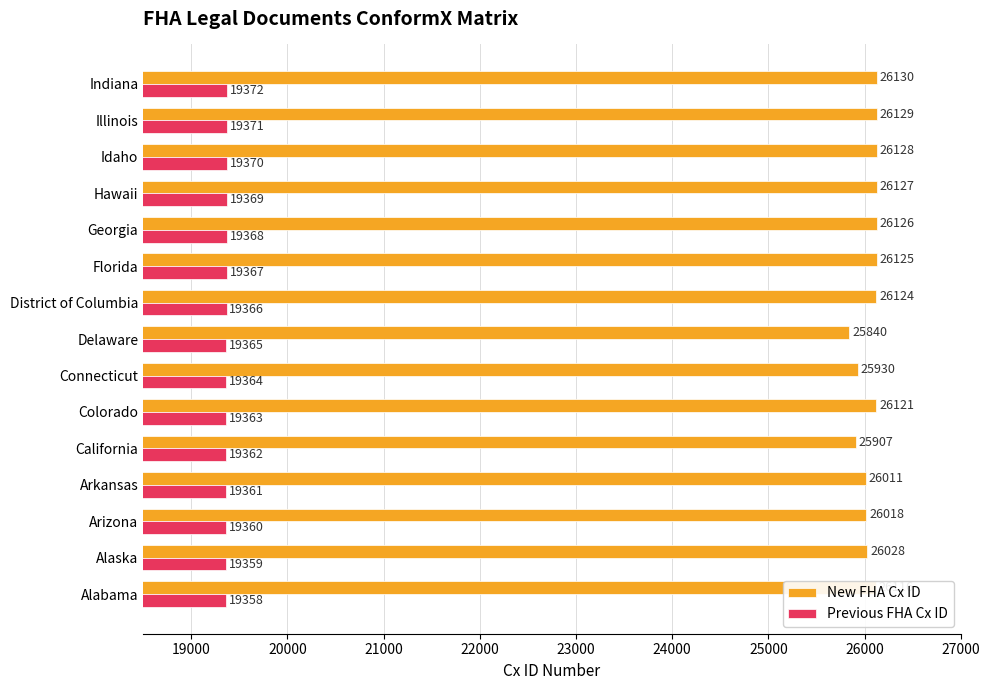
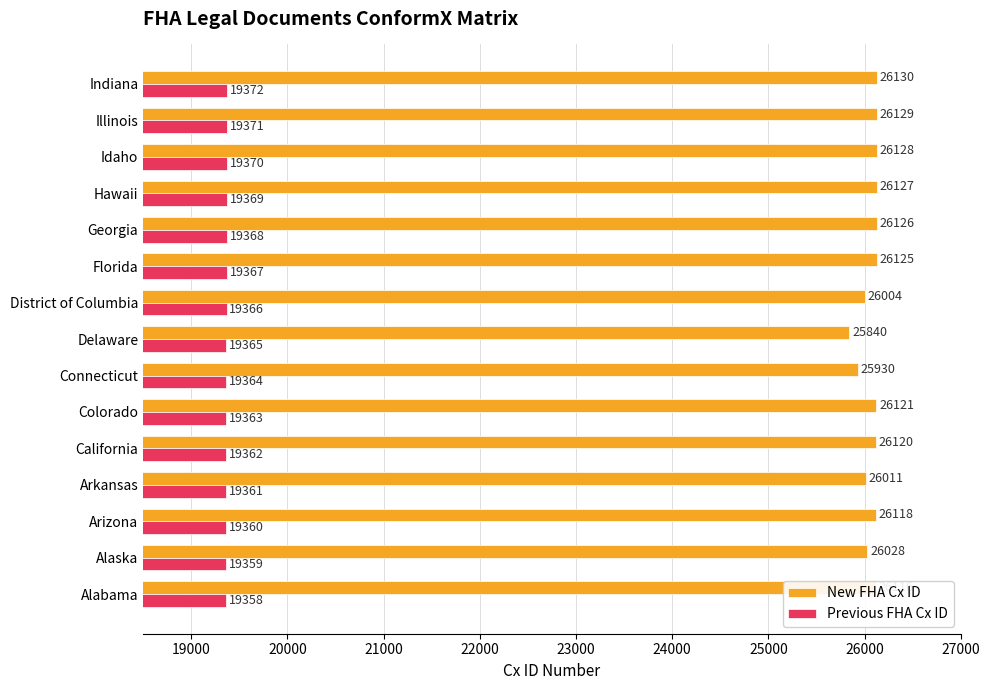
New FHA Cx ID, District of Columbia: 26124 -> 26004
New FHA Cx ID, California: 25907 -> 26120
New FHA Cx ID, Arizona: 26018 -> 26118
